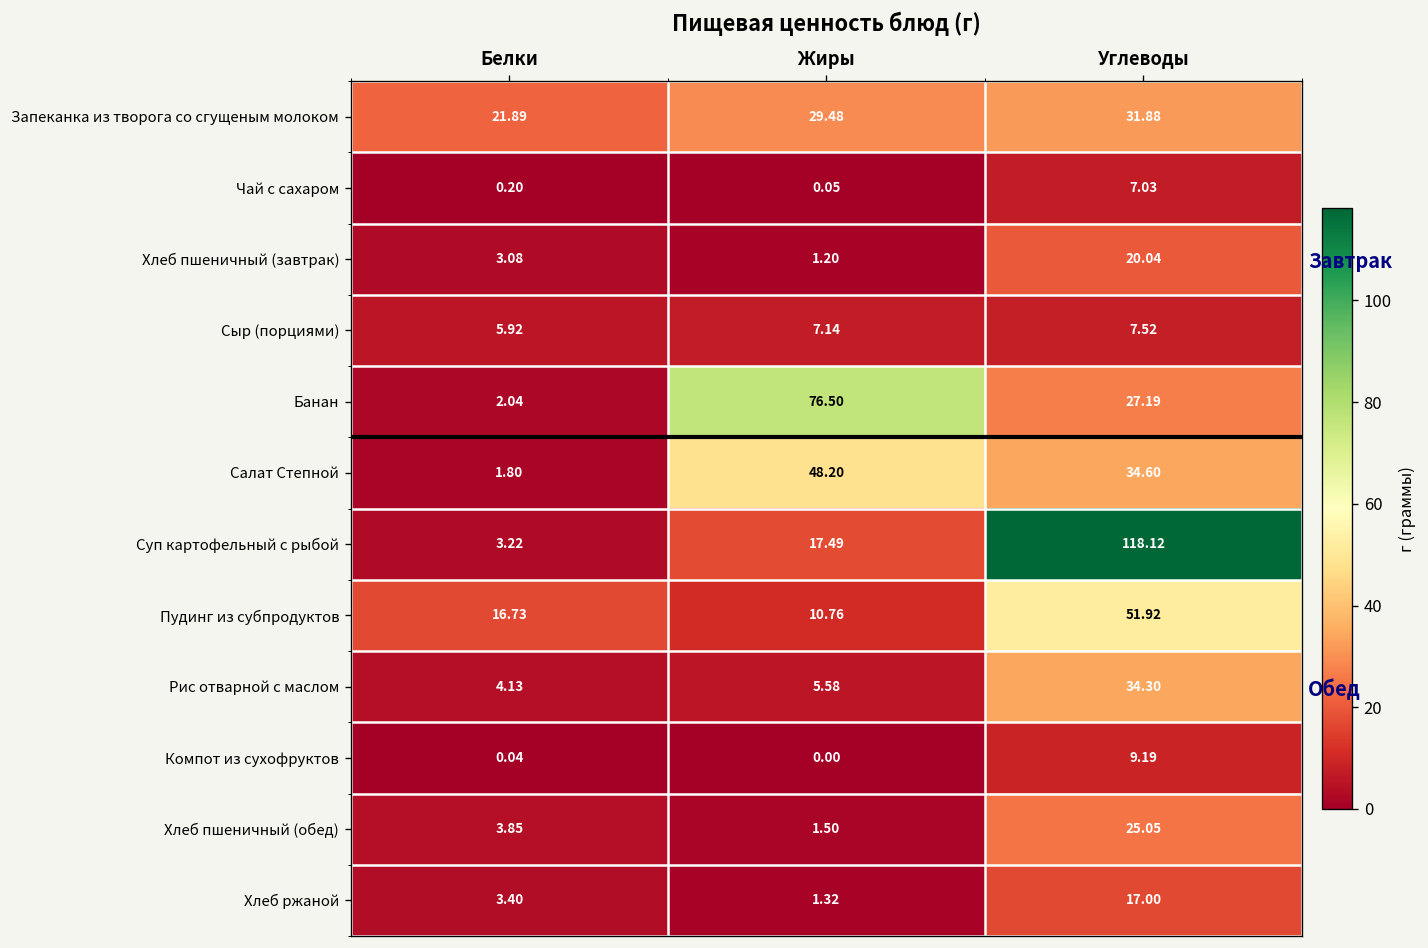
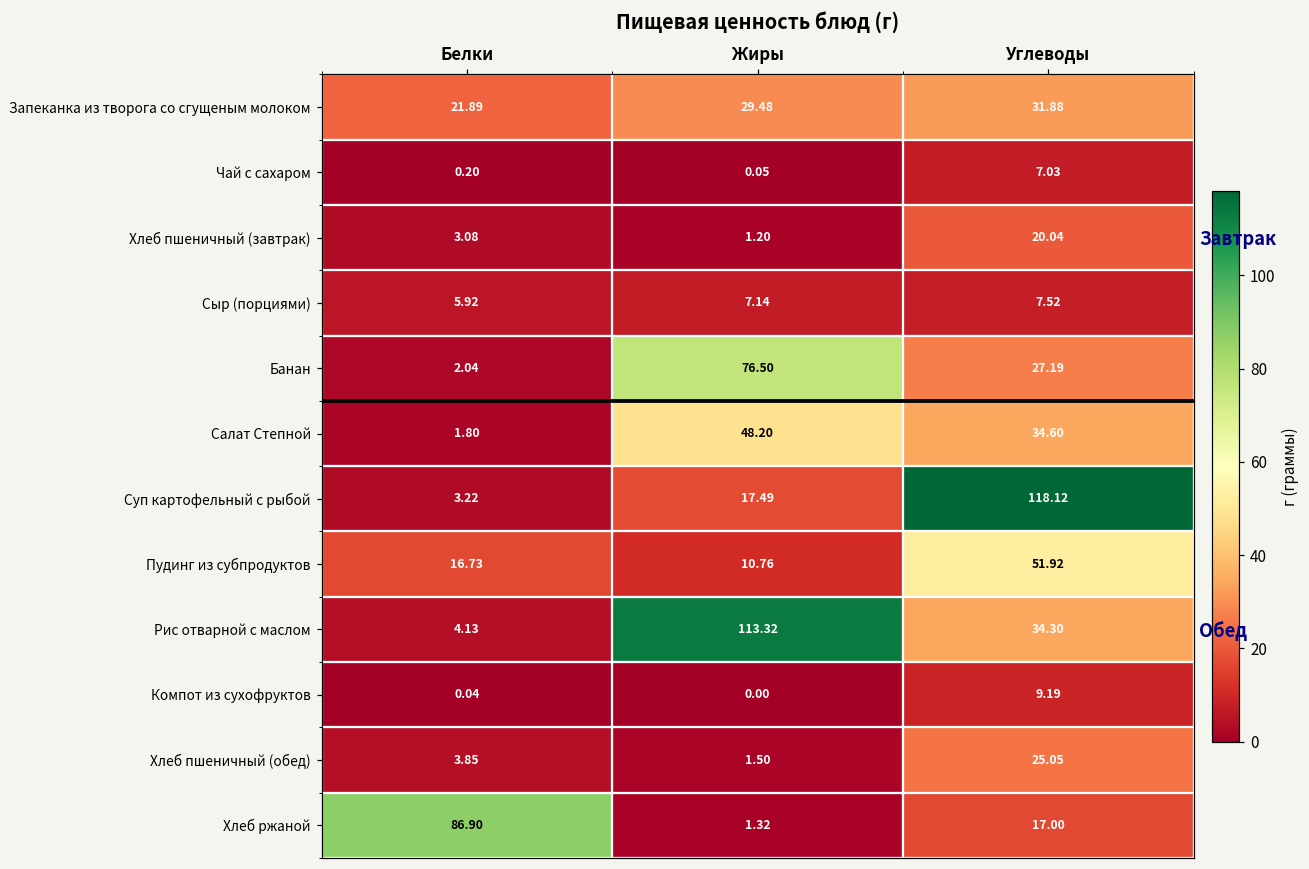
Рис отварной с маслом, Жиры: 5.58 -> 113.32
Хлеб ржаной, Белки: 3.40 -> 86.90
